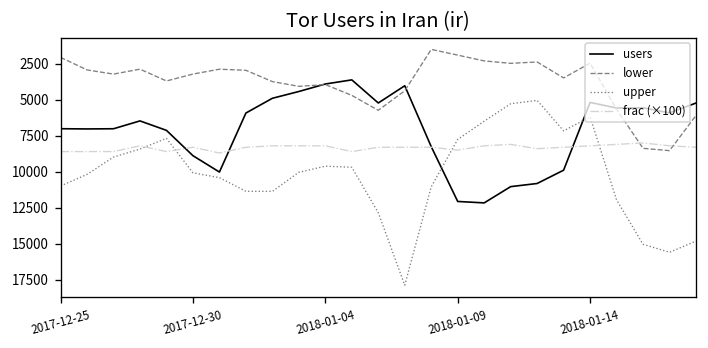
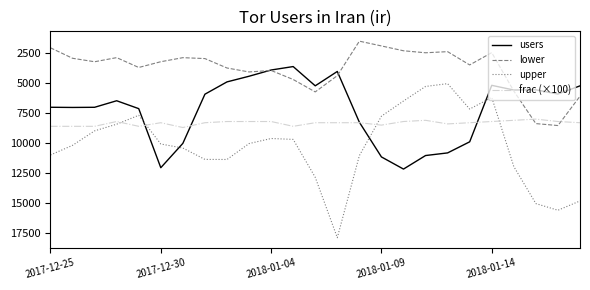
users, 2017-12-30: 8900 -> 12100
users, 2018-01-09: 12100 -> 11200
